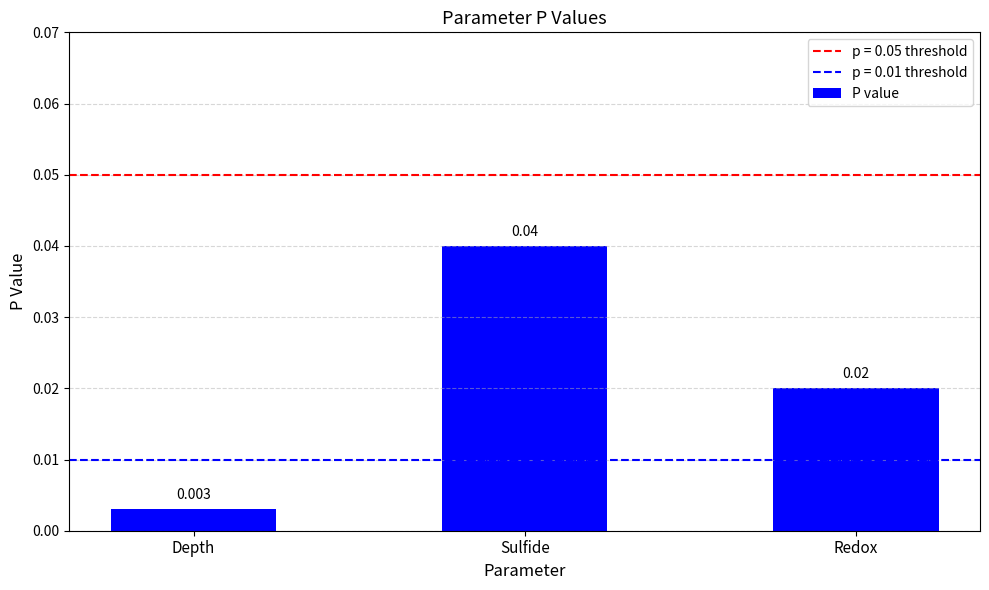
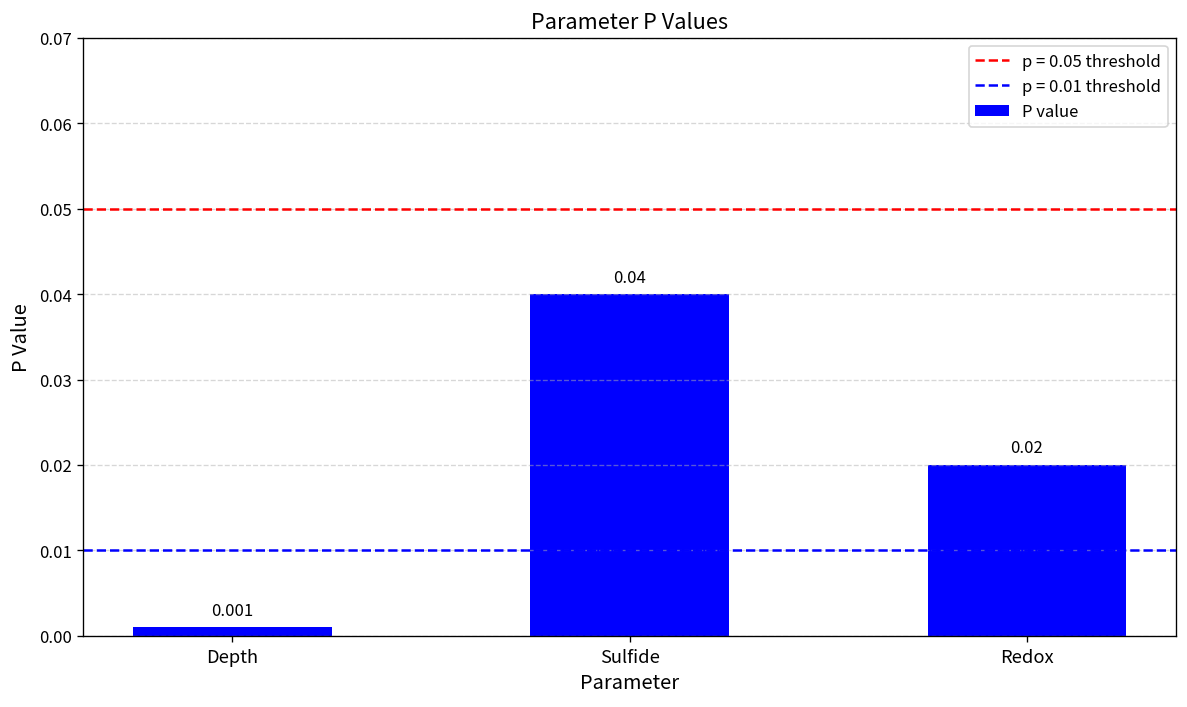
Depth: 0.003 -> 0.001
